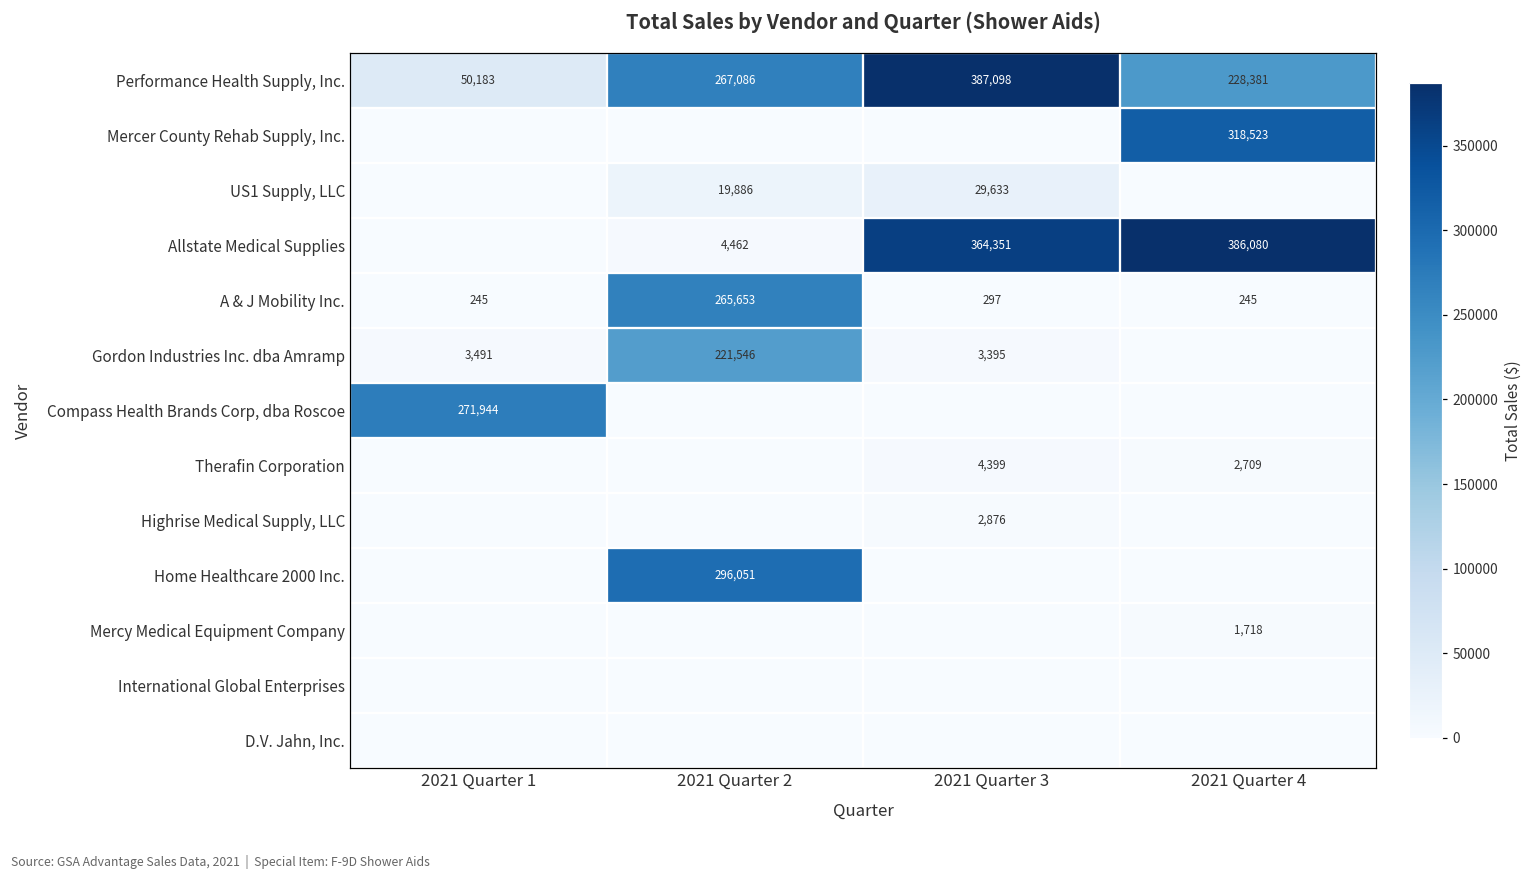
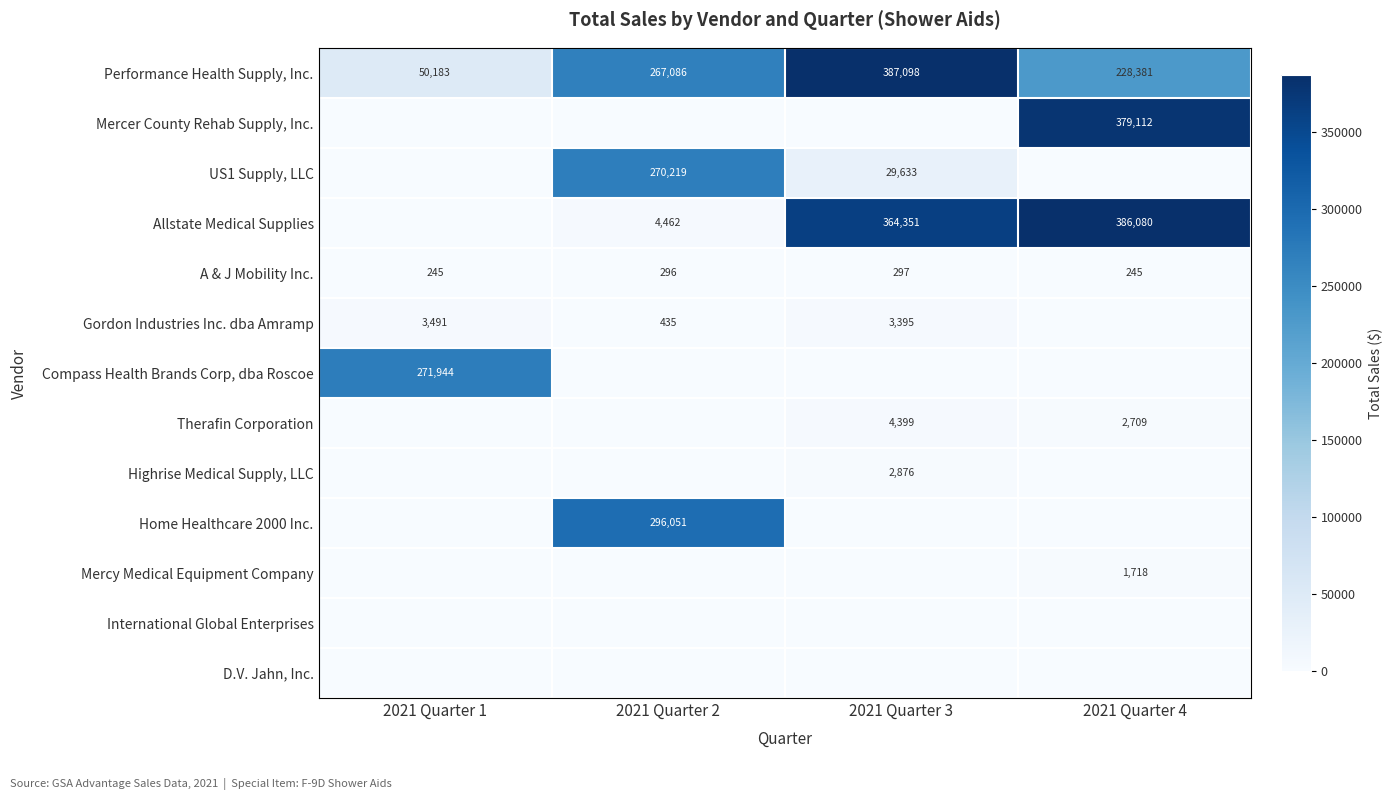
Mercer County Rehab Supply, Inc., 2021 Quarter 4: 318,523 -> 379,112
US1 Supply, LLC, 2021 Quarter 2: 19,886 -> 270,219
A & J Mobility Inc., 2021 Quarter 2: 265,653 -> 296
Gordon Industries Inc. dba Amramp, 2021 Quarter 2: 221,546 -> 435
